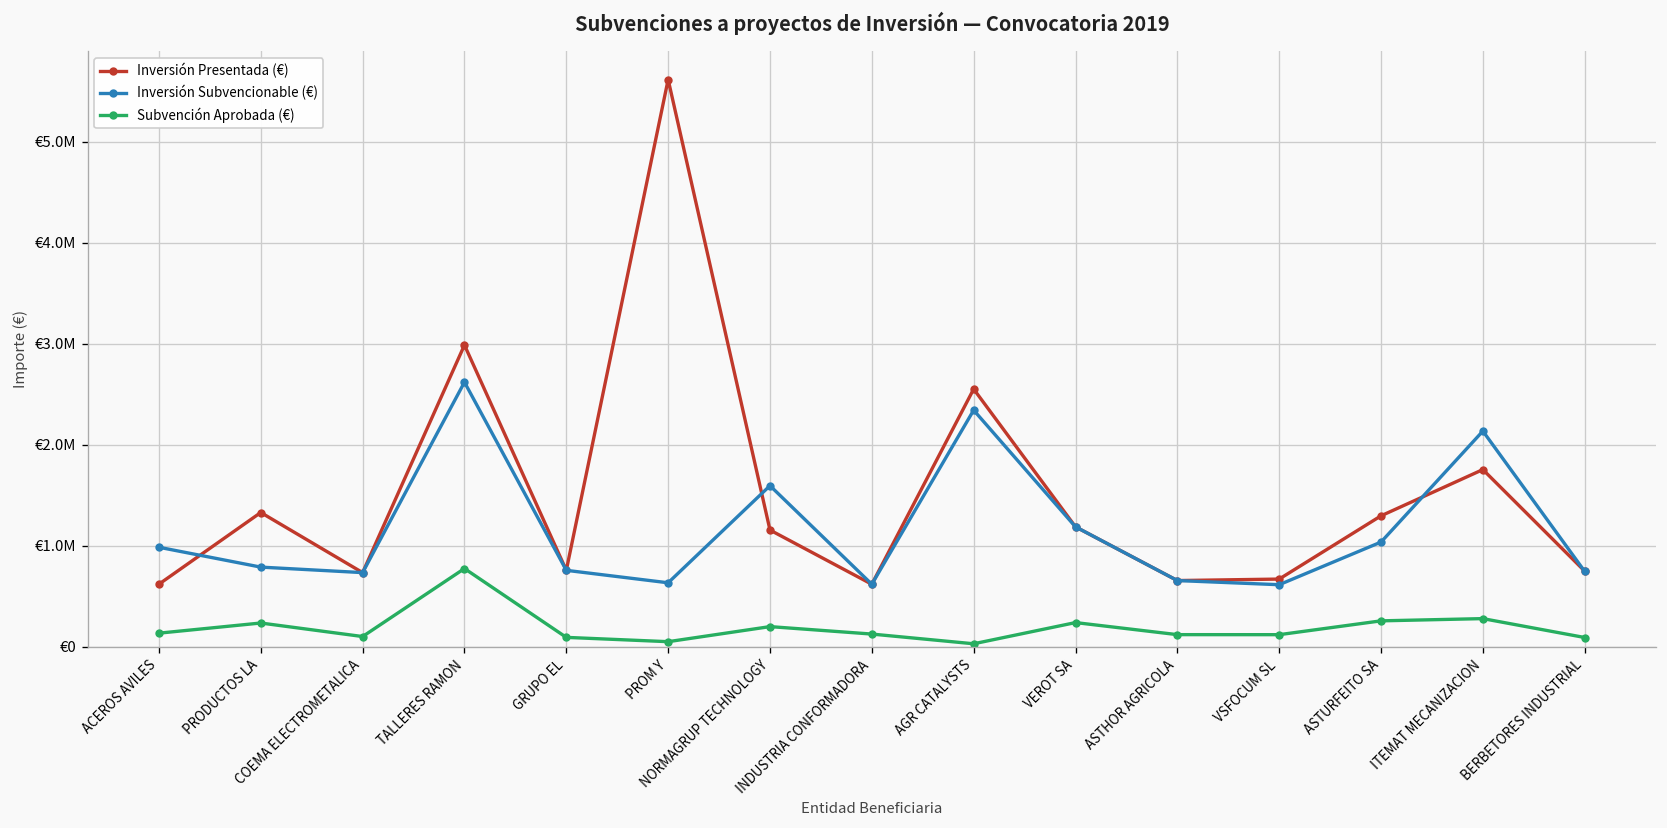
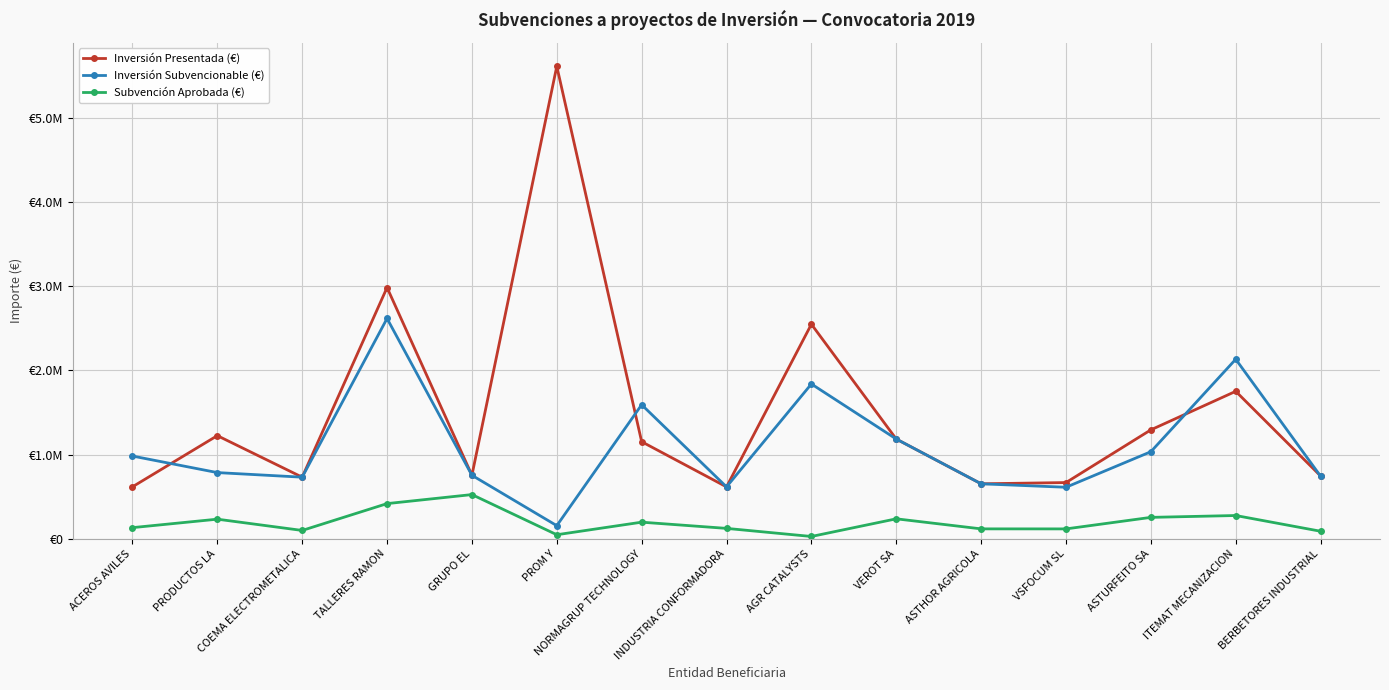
Inversión Presentada (€), PRODUCTOS LA: €1300000 -> €1200000
Subvención Aprobada (€), TALLERES RAMON: €800000 -> €400000
Subvención Aprobada (€), GRUPO EL: €100000 -> €500000
Inversión Subvencionable (€), PROM Y: €600000 -> €200000
Inversión Subvencionable (€), AGR CATALYSTS: €2300000 -> €1800000
